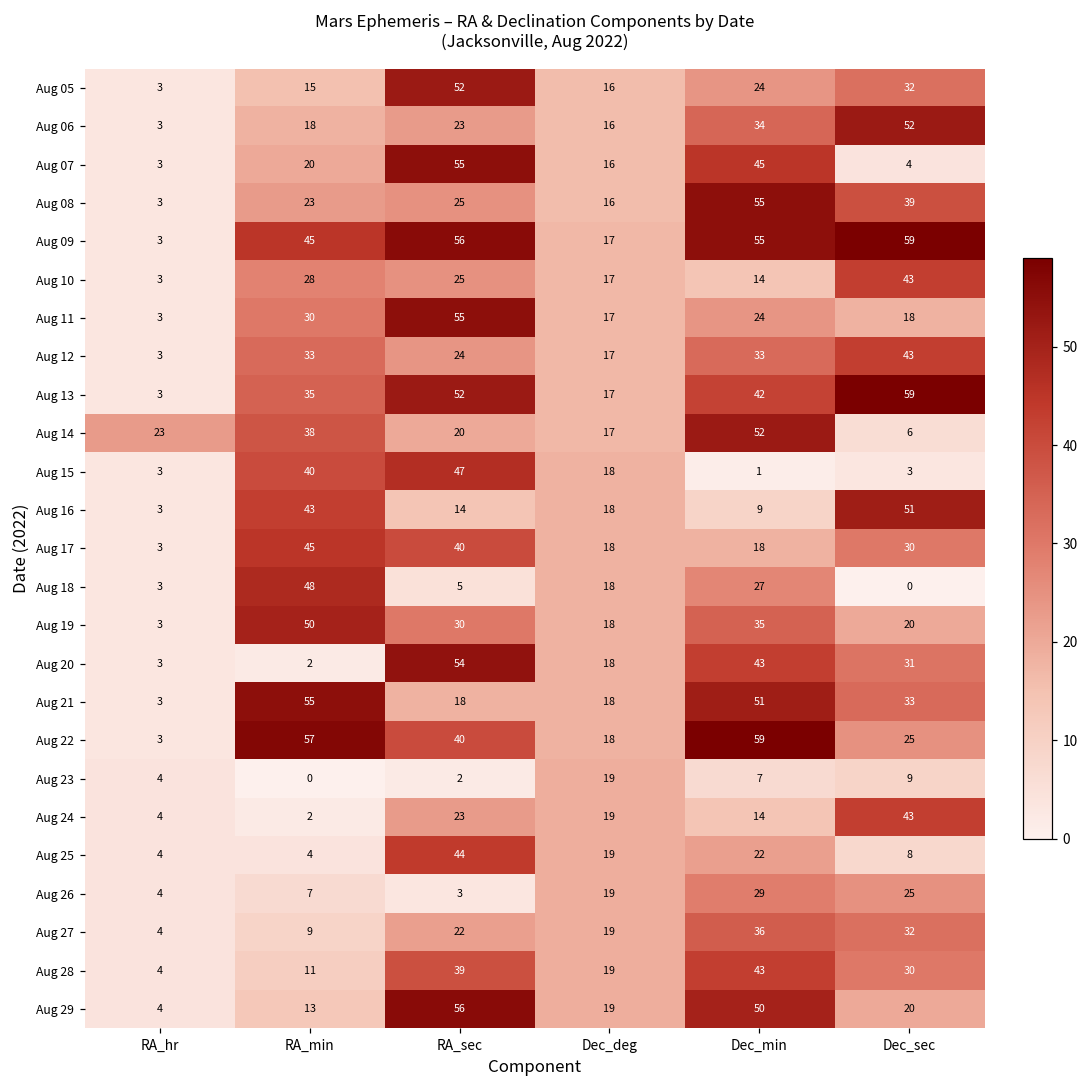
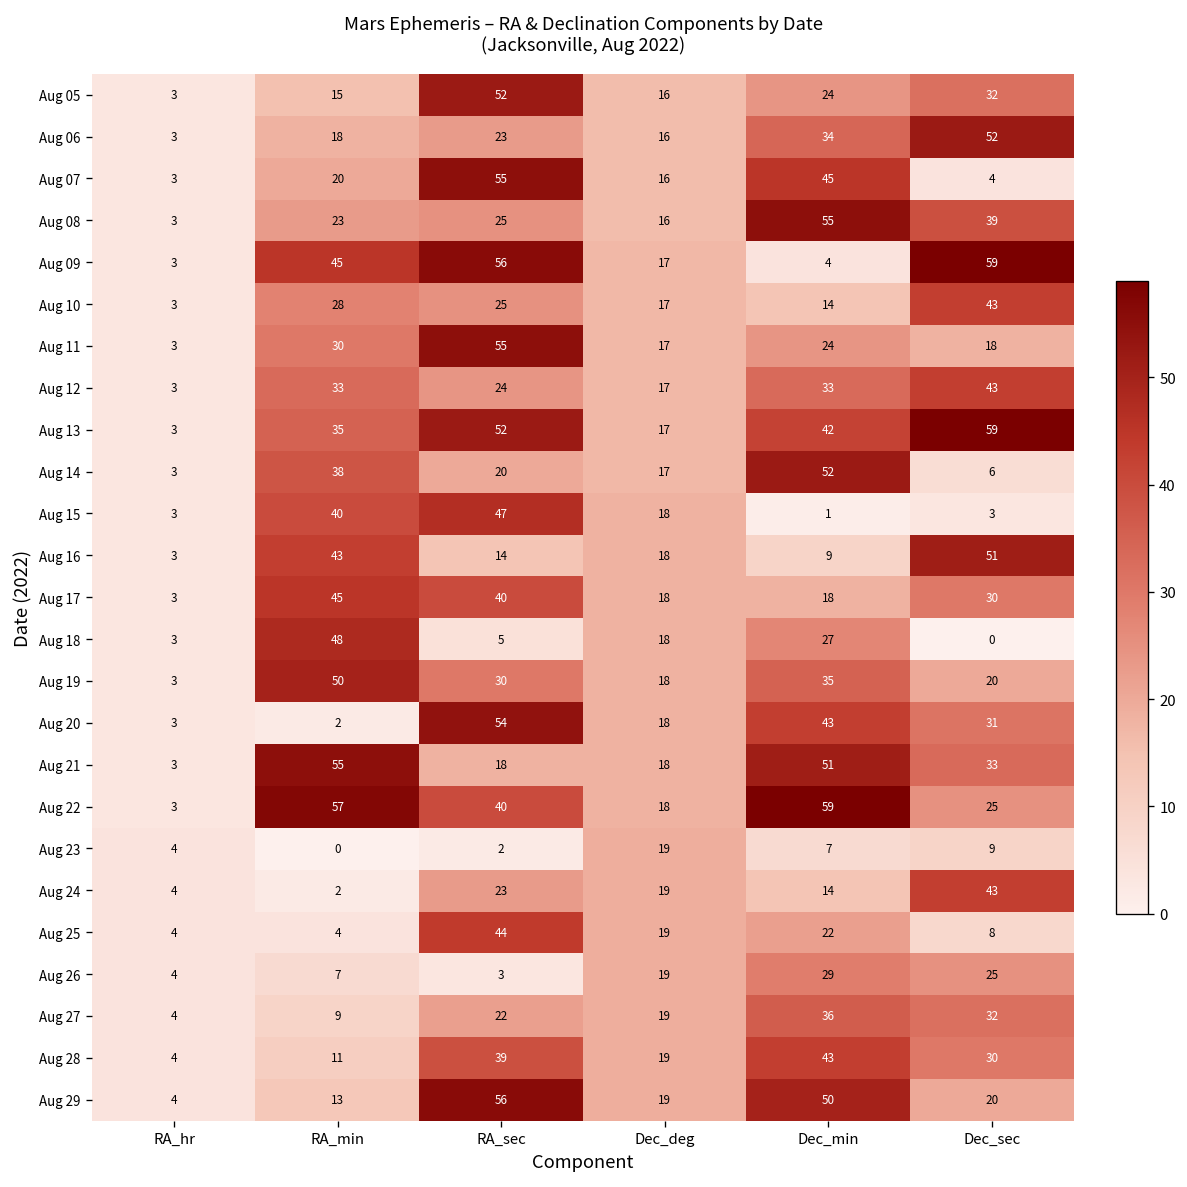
Aug 09, Dec_min: 55 -> 4
Aug 14, RA_hr: 23 -> 3
